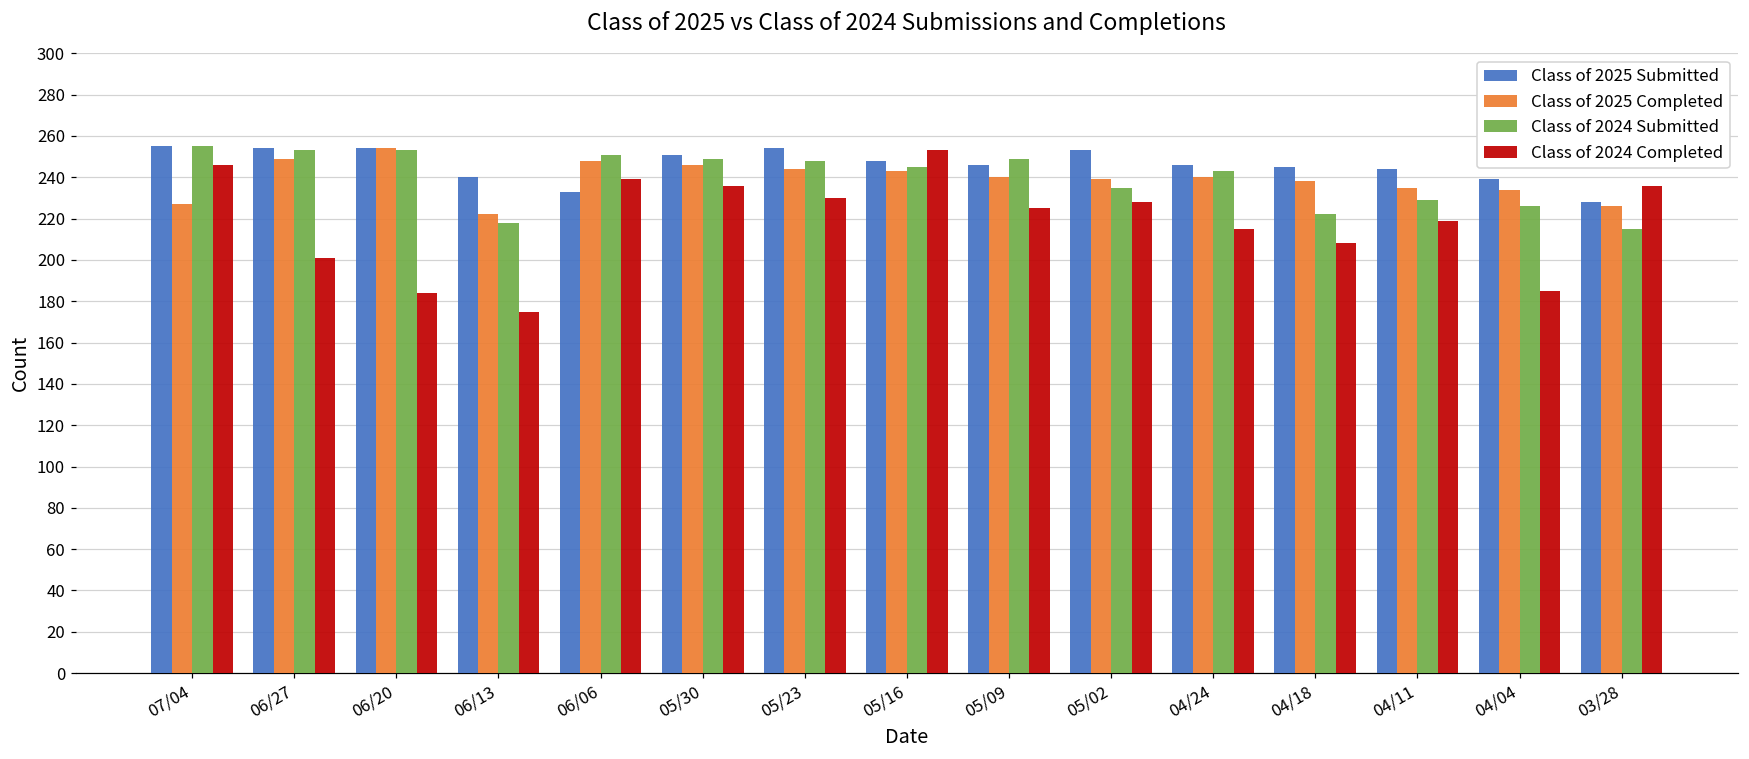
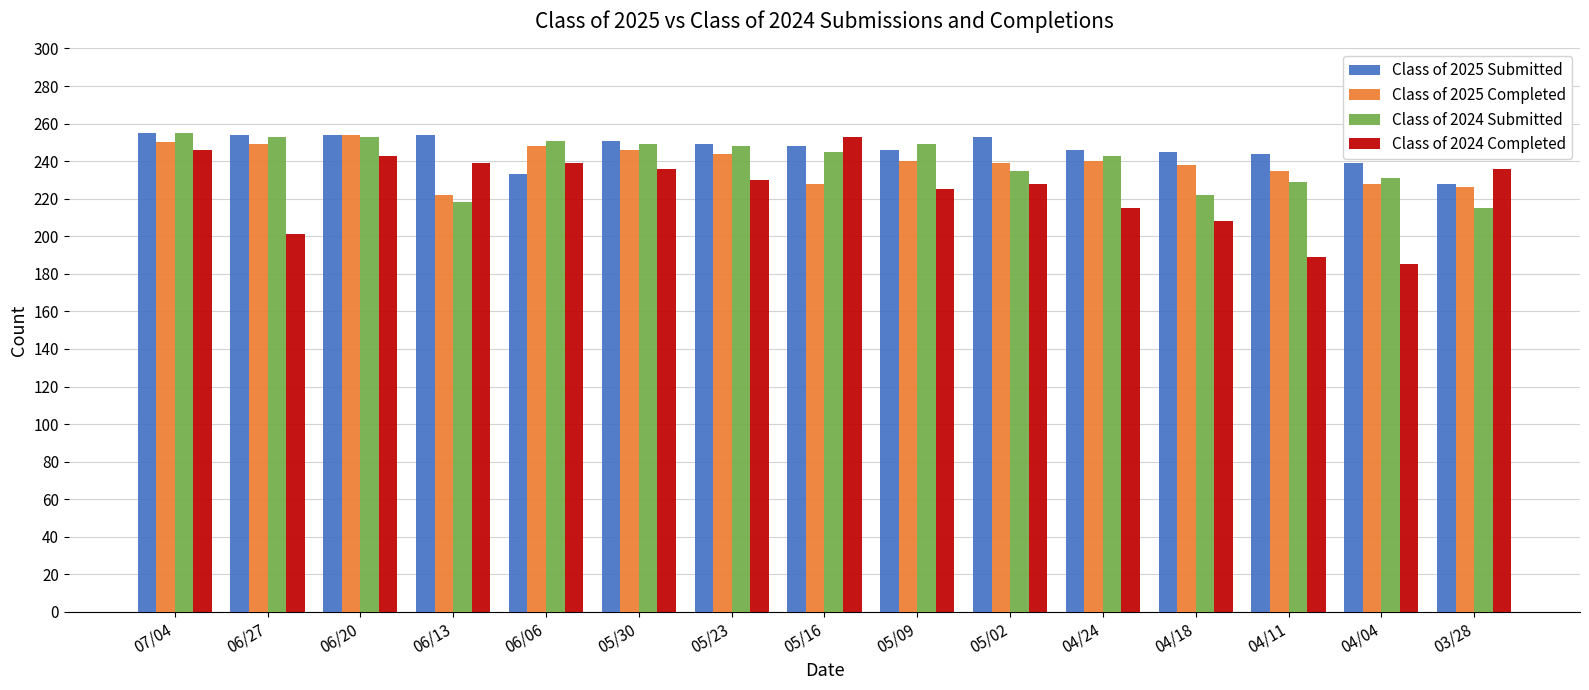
Class of 2025 Completed, 07/04: 227 -> 250
Class of 2024 Completed, 06/20: 184 -> 243
Class of 2025 Submitted, 06/13: 240 -> 254
Class of 2024 Completed, 06/13: 175 -> 239
Class of 2025 Submitted, 05/23: 254 -> 249
Class of 2025 Completed, 05/16: 243 -> 228
Class of 2024 Completed, 04/11: 219 -> 189
Class of 2025 Completed, 04/04: 234 -> 228
Class of 2024 Submitted, 04/04: 226 -> 231
